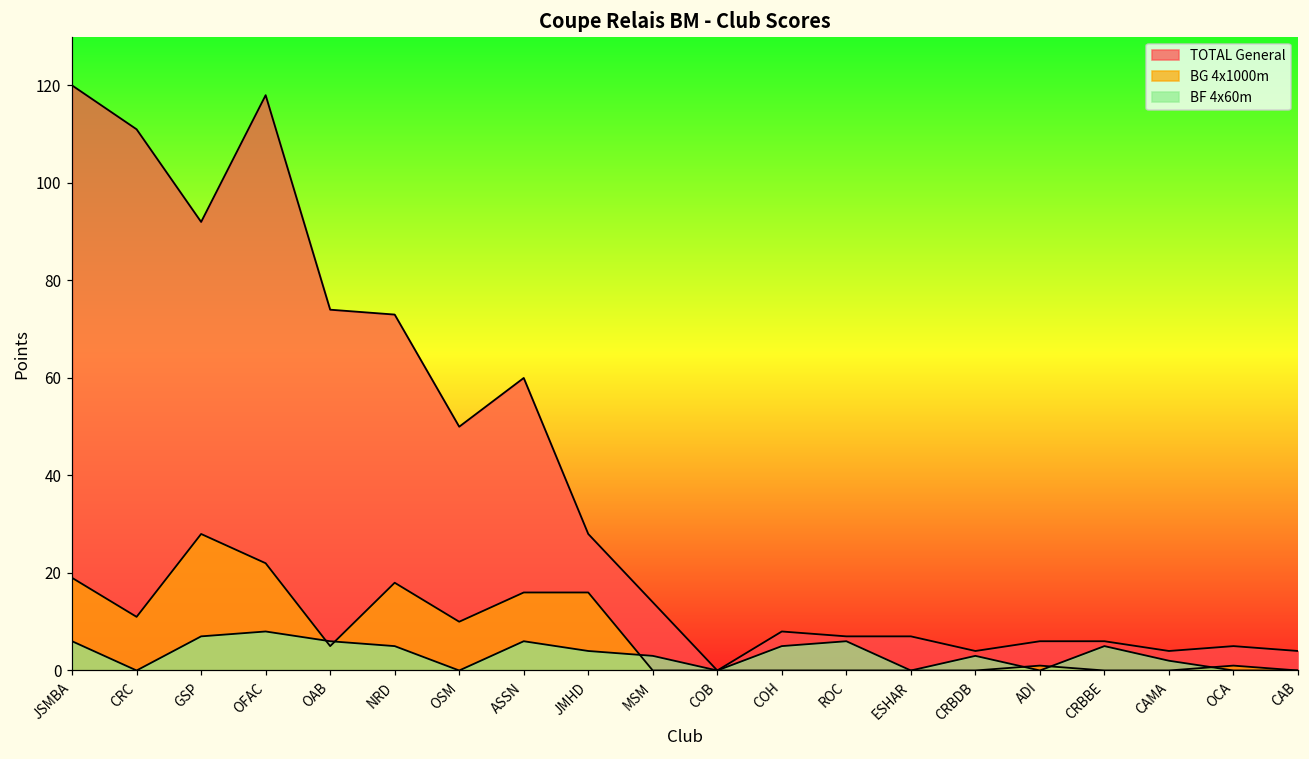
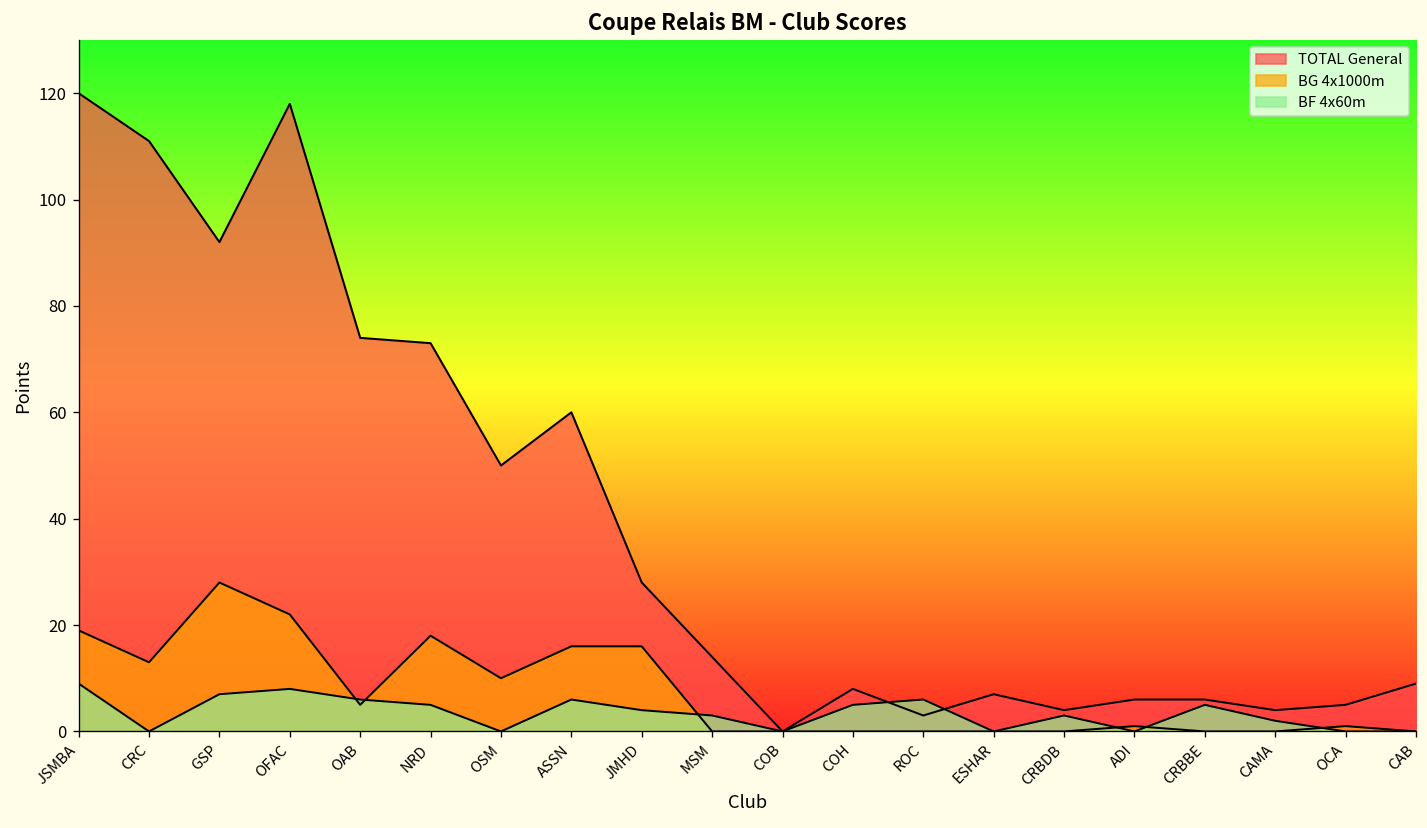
BF 4x60m, JSMBA: 6 -> 9
BG 4x1000m, CRC: 11 -> 13
TOTAL General, ROC: 7 -> 3
TOTAL General, CAB: 4 -> 9
